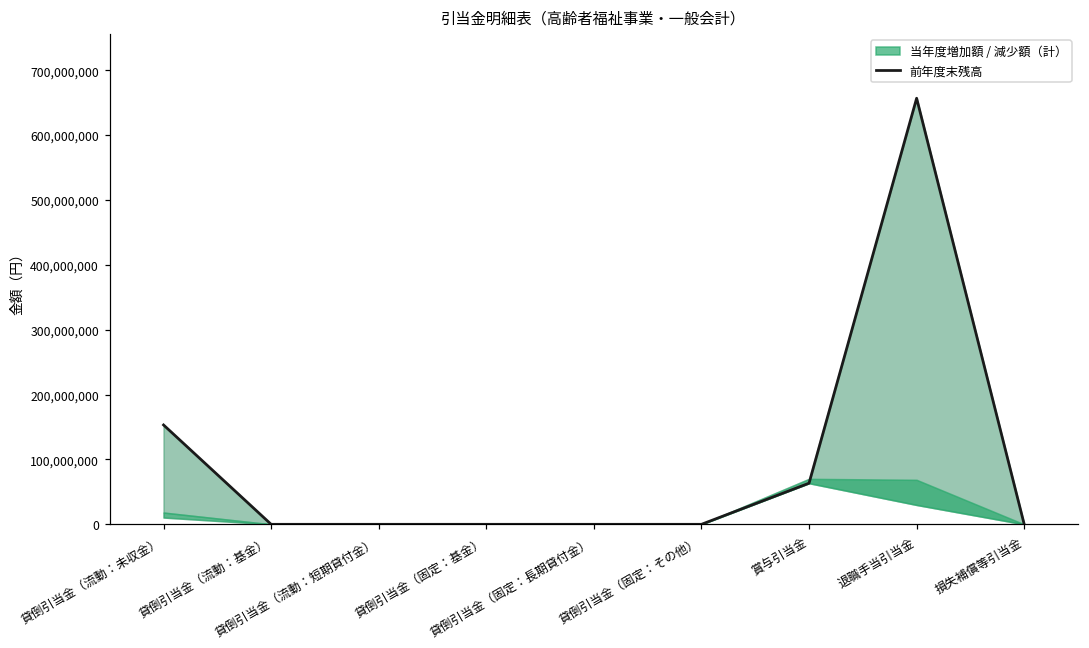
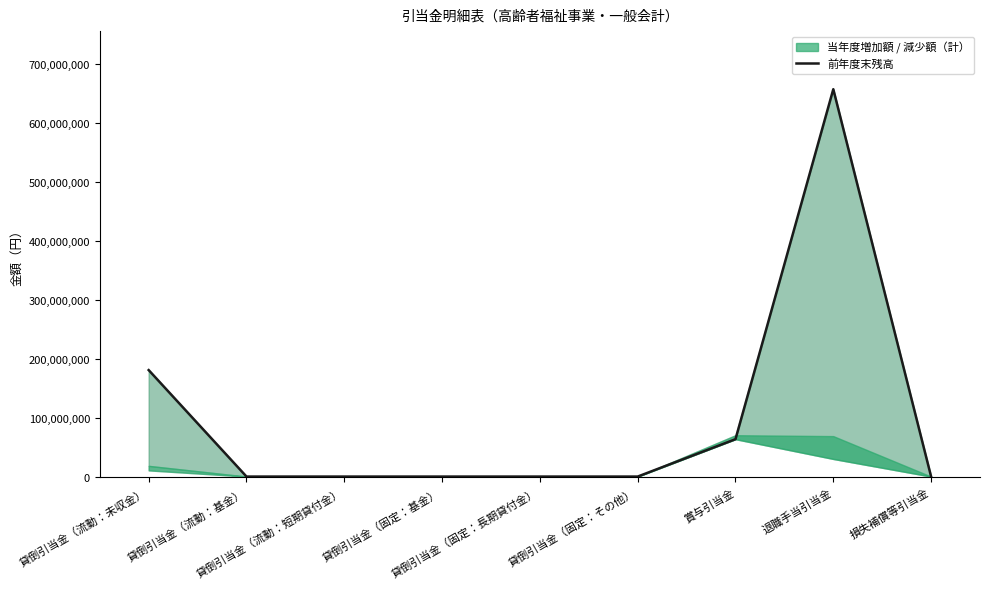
前年度末残高, 貸倒引当金（流動：未収金）: 150,000,000 -> 180,000,000
